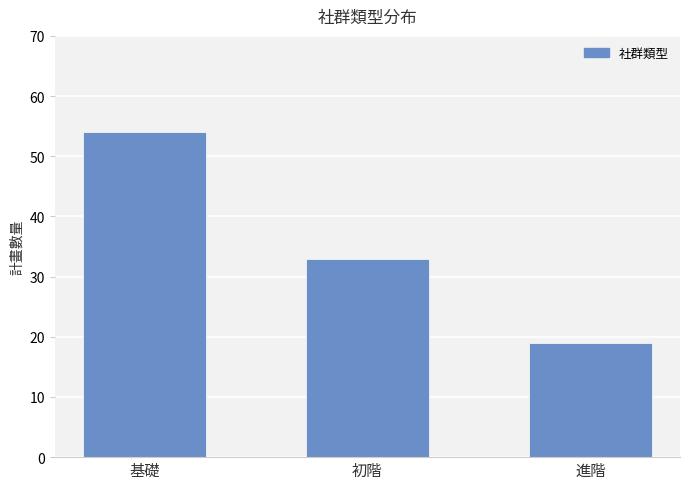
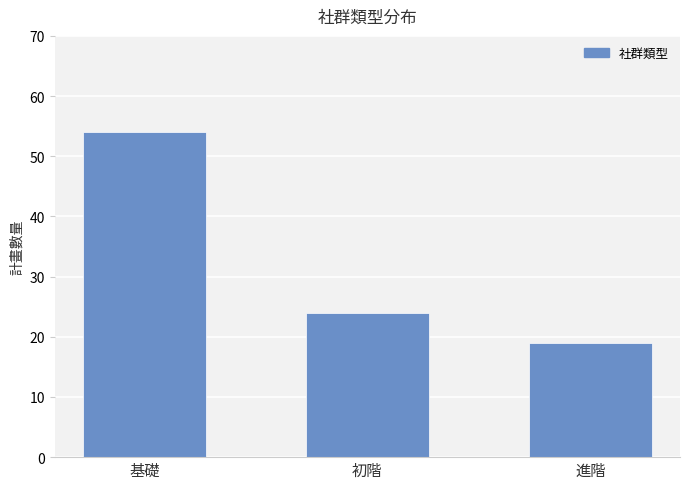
初階: 33 -> 24
